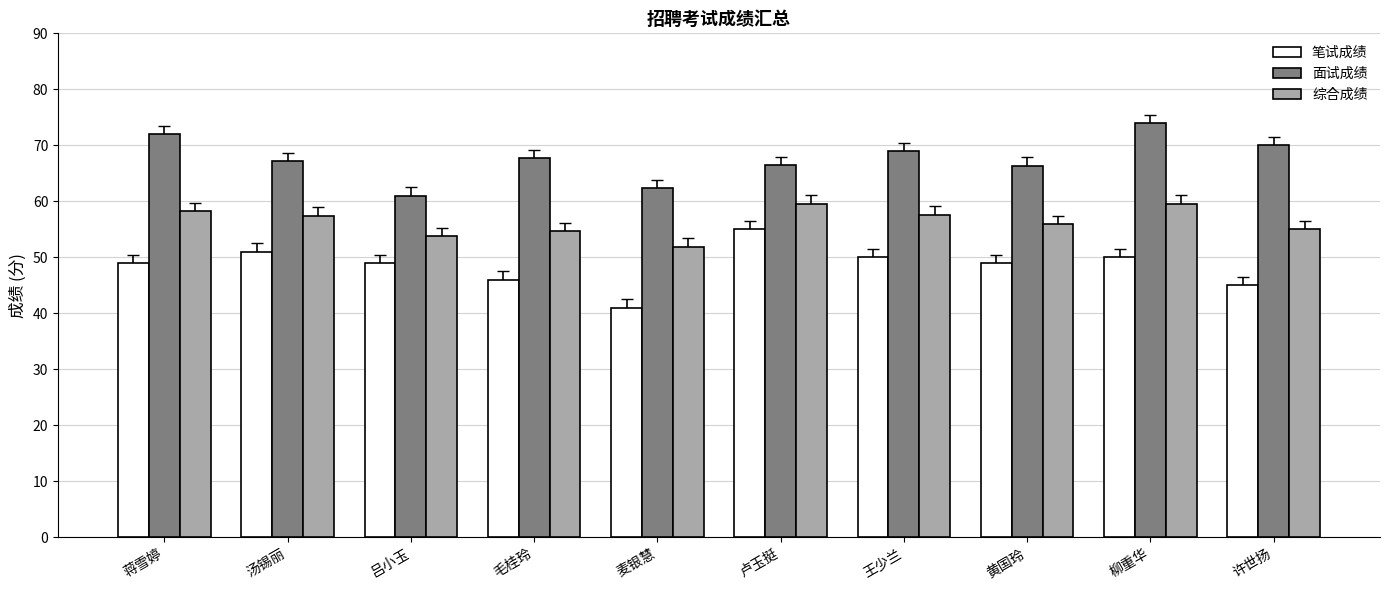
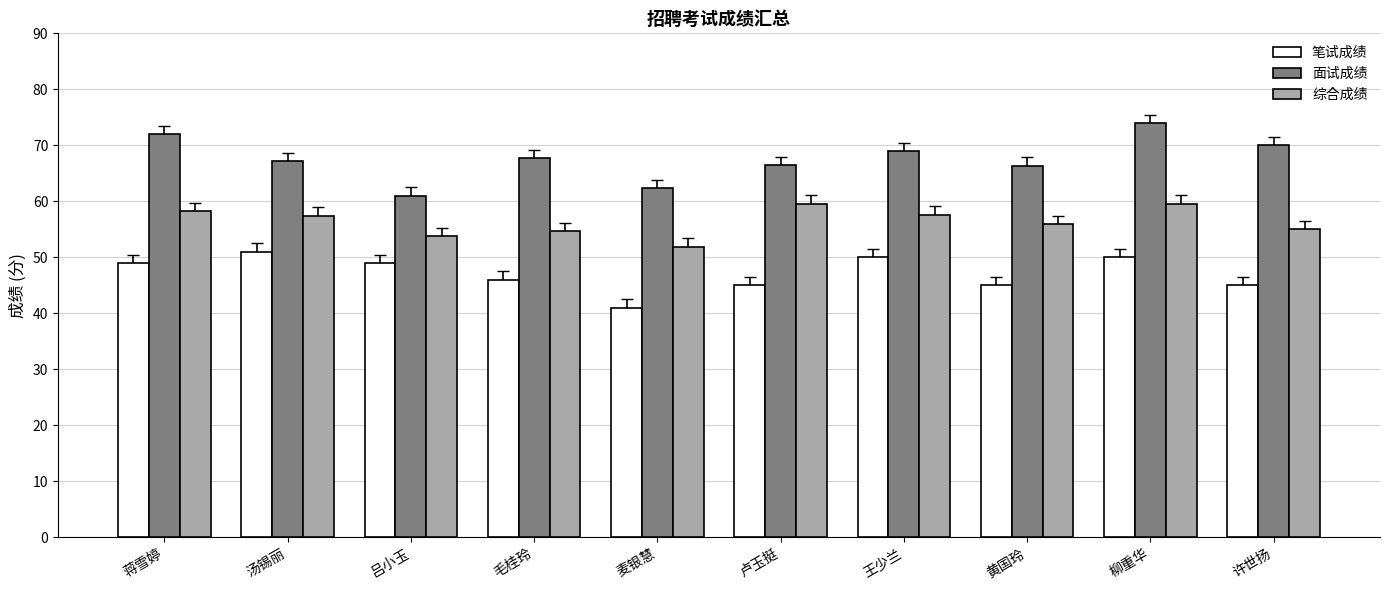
笔试成绩, 卢玉挺: 55 -> 45
笔试成绩, 黄国玲: 49 -> 45
